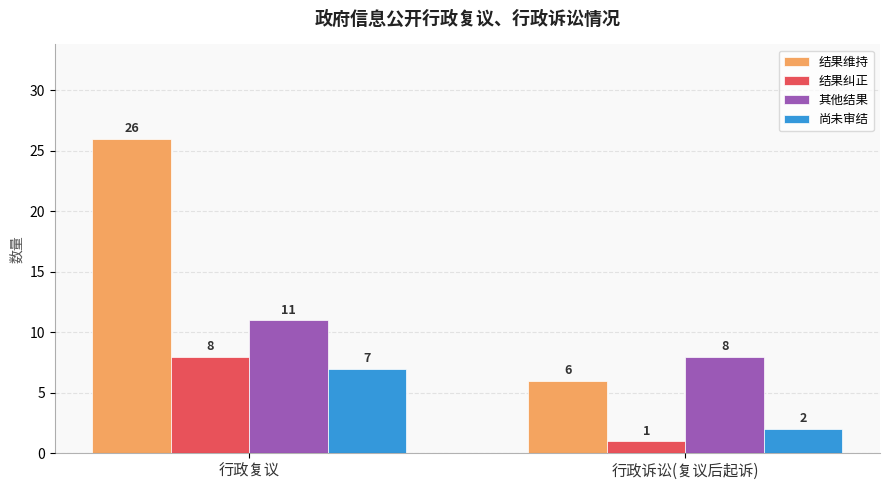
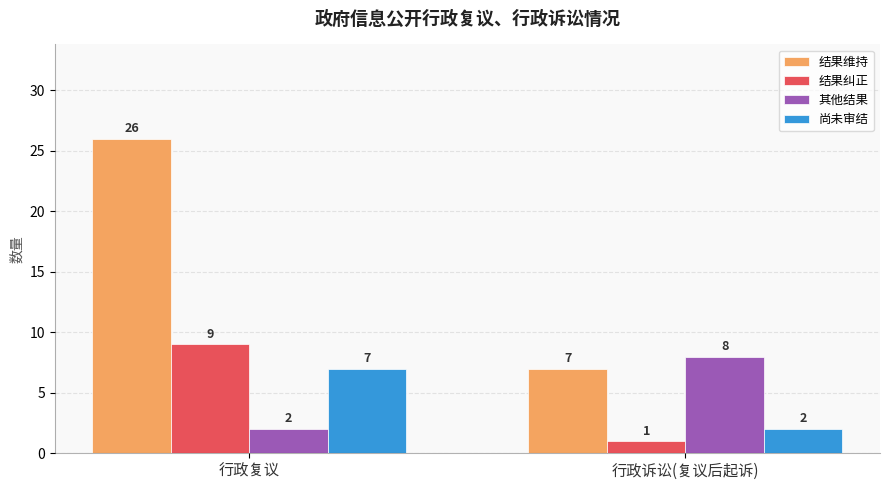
结果纠正, 行政复议: 8 -> 9
其他结果, 行政复议: 11 -> 2
结果维持, 行政诉讼(复议后起诉): 6 -> 7
